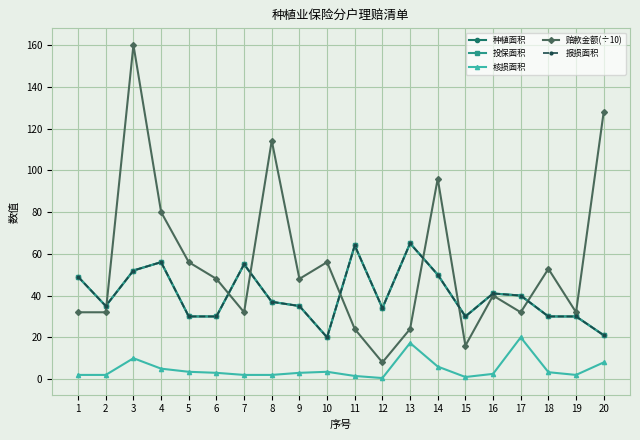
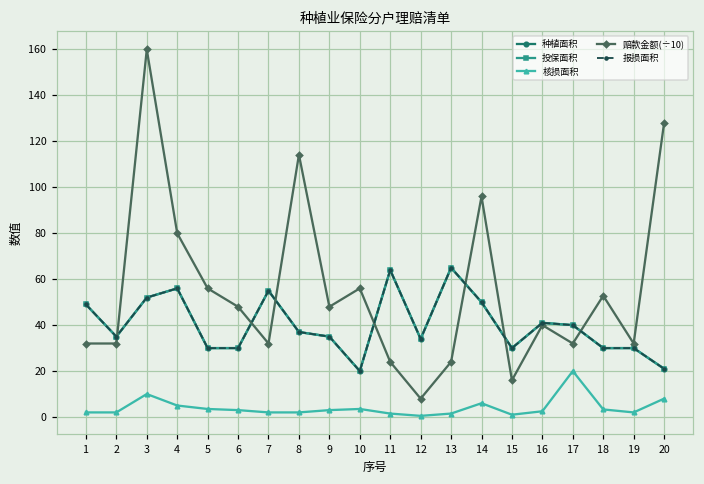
核损面积, 13: 17 -> 2
